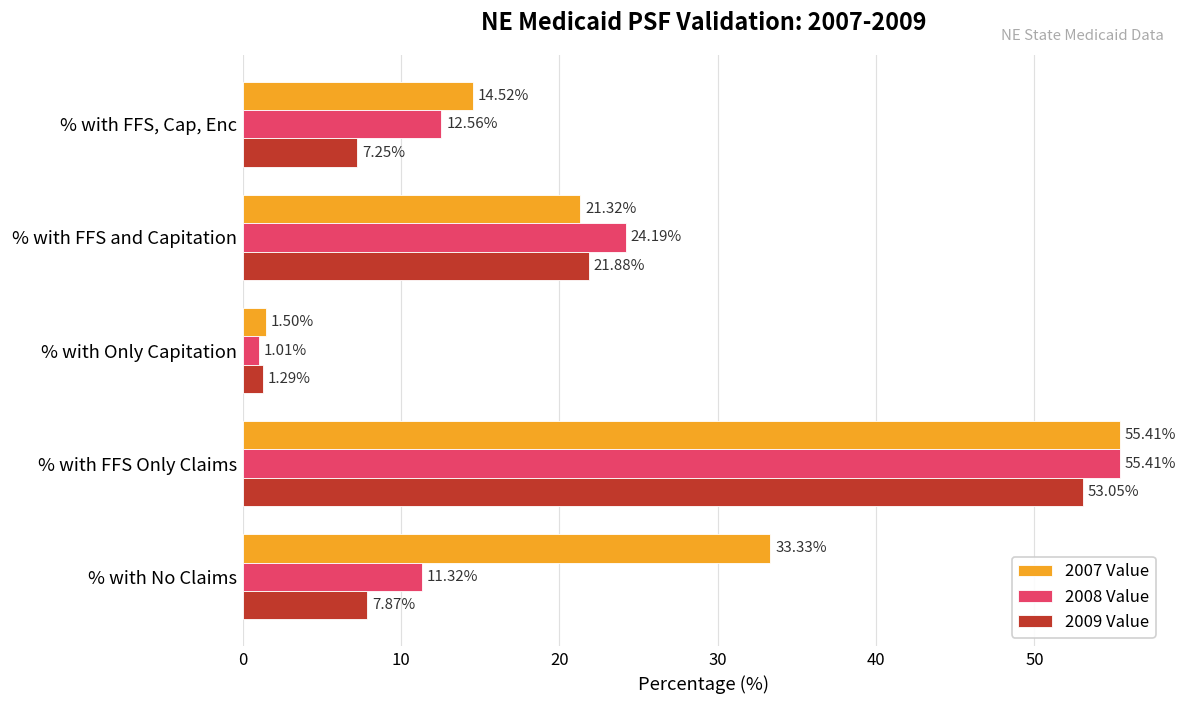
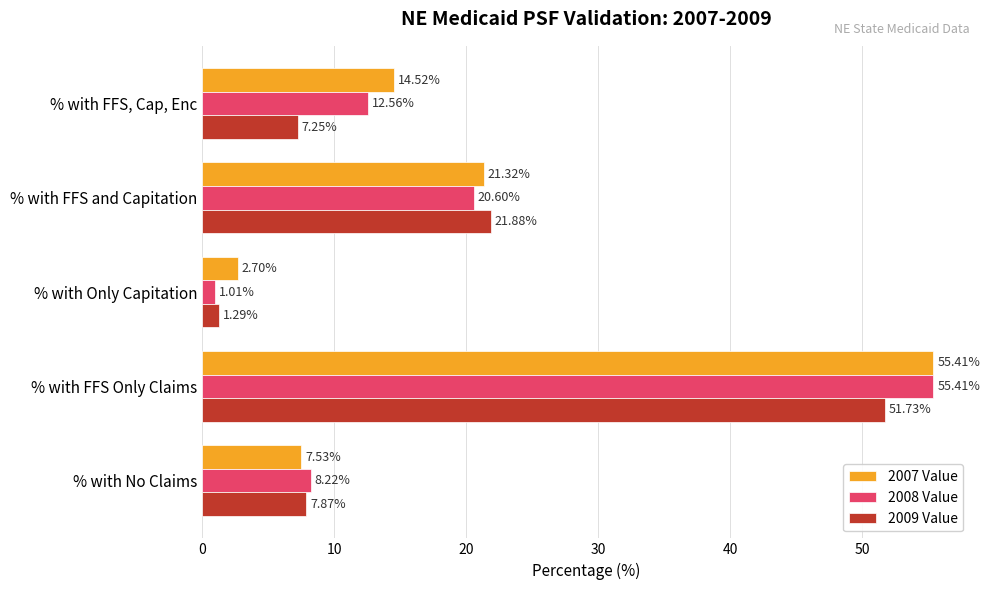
2008 Value, % with FFS and Capitation: 24.19% -> 20.60%
2007 Value, % with Only Capitation: 1.50% -> 2.70%
2009 Value, % with FFS Only Claims: 53.05% -> 51.73%
2007 Value, % with No Claims: 33.33% -> 7.53%
2008 Value, % with No Claims: 11.32% -> 8.22%
